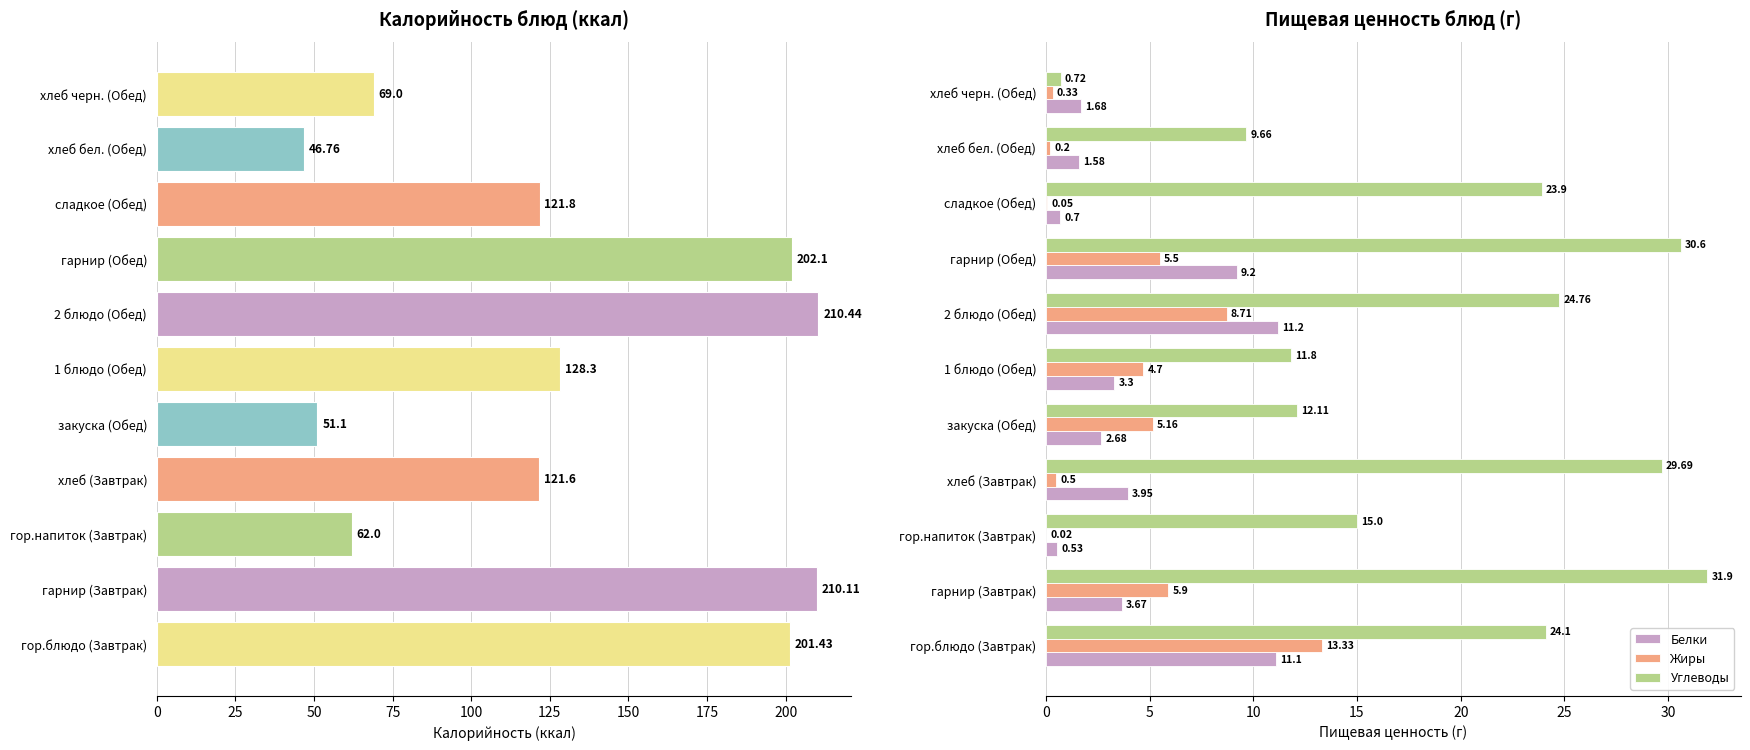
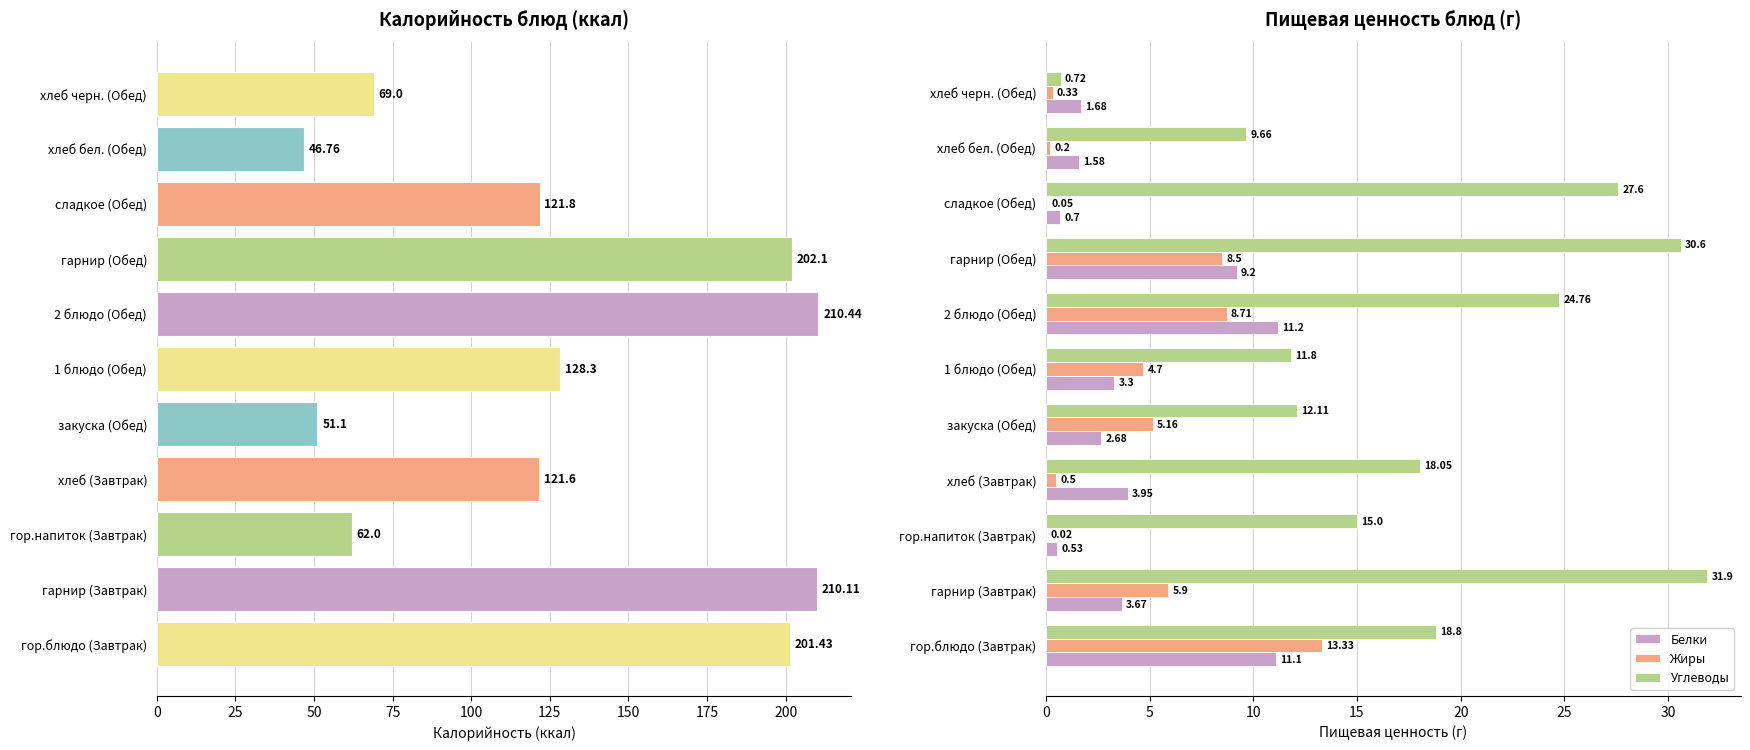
Пищевая ценность блюд (г), Углеводы, сладкое (Обед): 23.9 -> 27.6
Пищевая ценность блюд (г), Жиры, гарнир (Обед): 5.5 -> 8.5
Пищевая ценность блюд (г), Углеводы, хлеб (Завтрак): 29.69 -> 18.05
Пищевая ценность блюд (г), Углеводы, гор.блюдо (Завтрак): 24.1 -> 18.8
